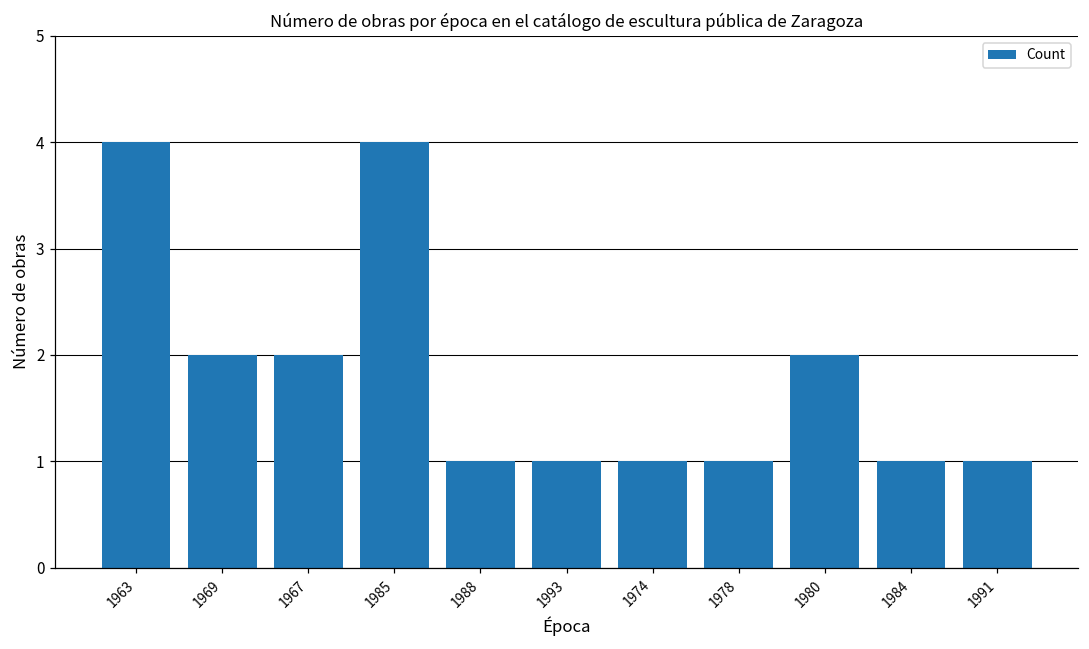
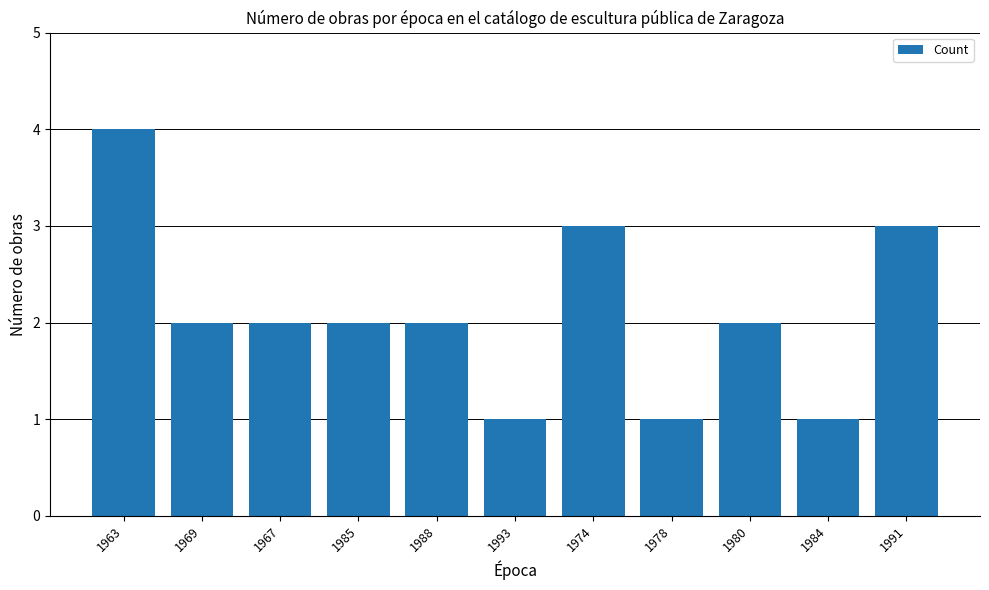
1985: 4 -> 2
1988: 1 -> 2
1974: 1 -> 3
1991: 1 -> 3
